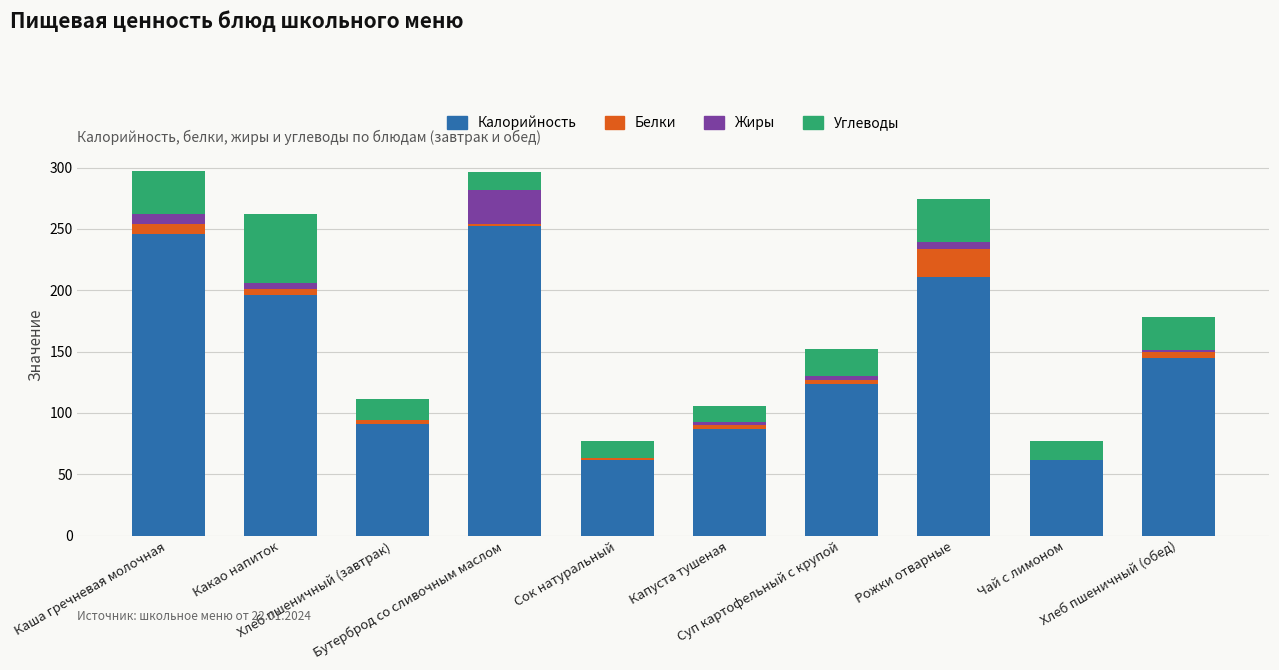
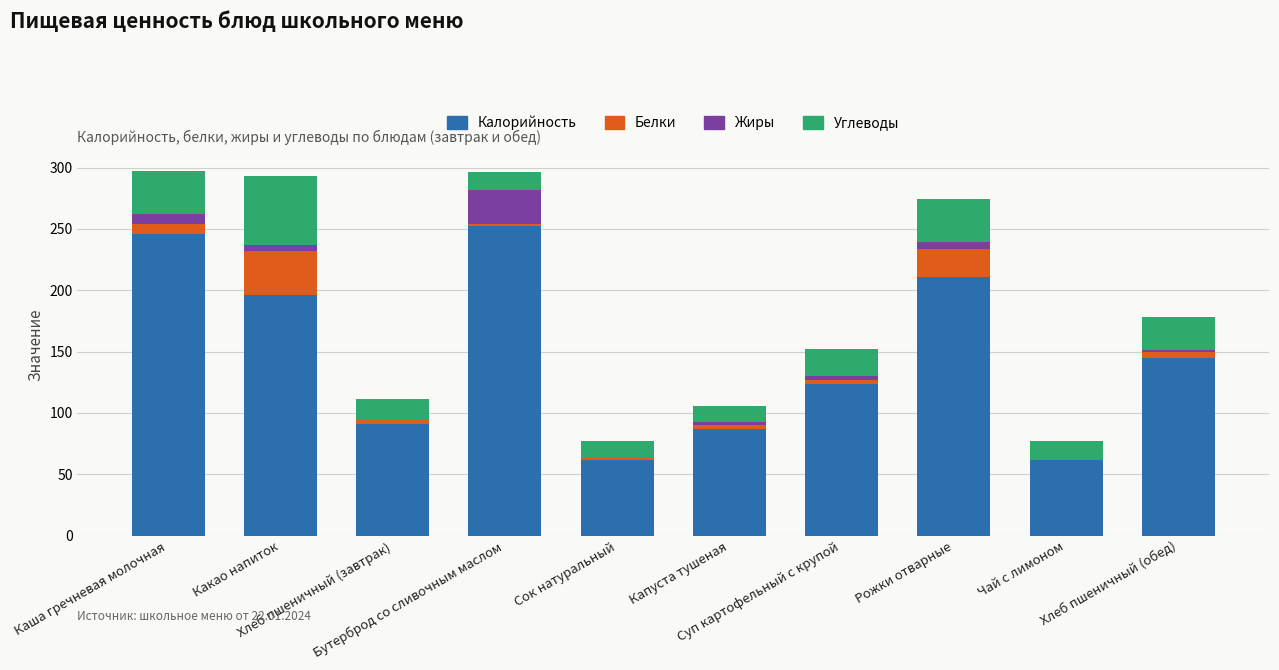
Белки, Какао напиток: 5 -> 36
